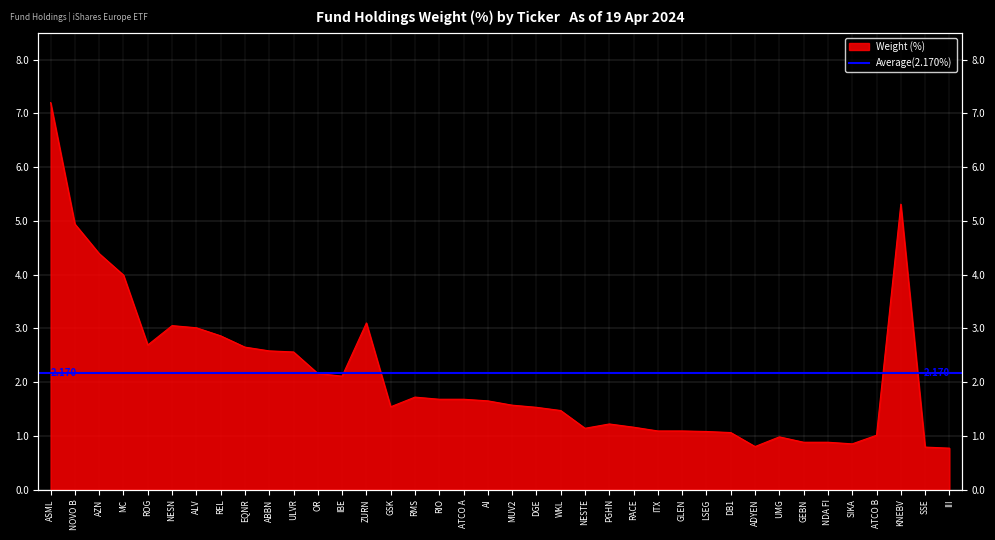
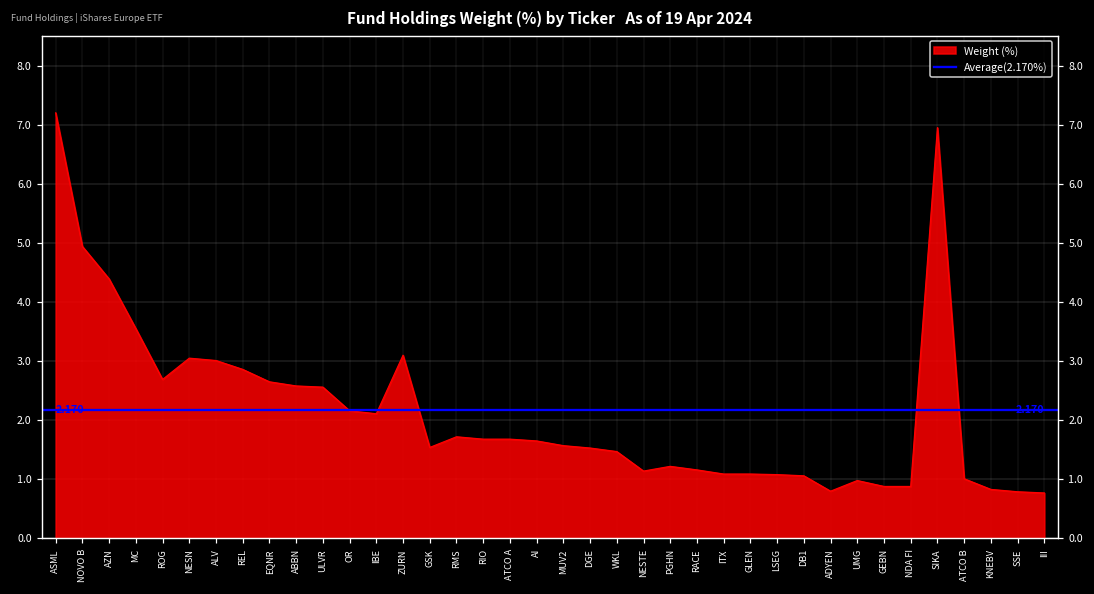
MC: 4.0 -> 3.6
SIKA: 0.9 -> 7.0
KNEBV: 5.3 -> 0.8
